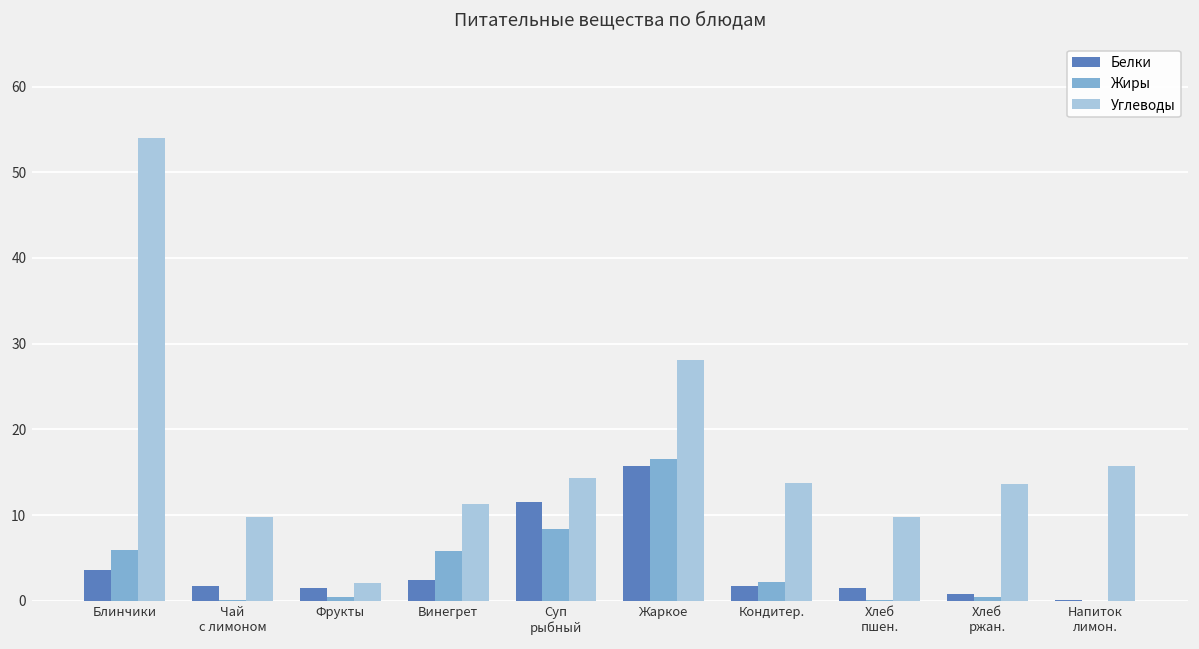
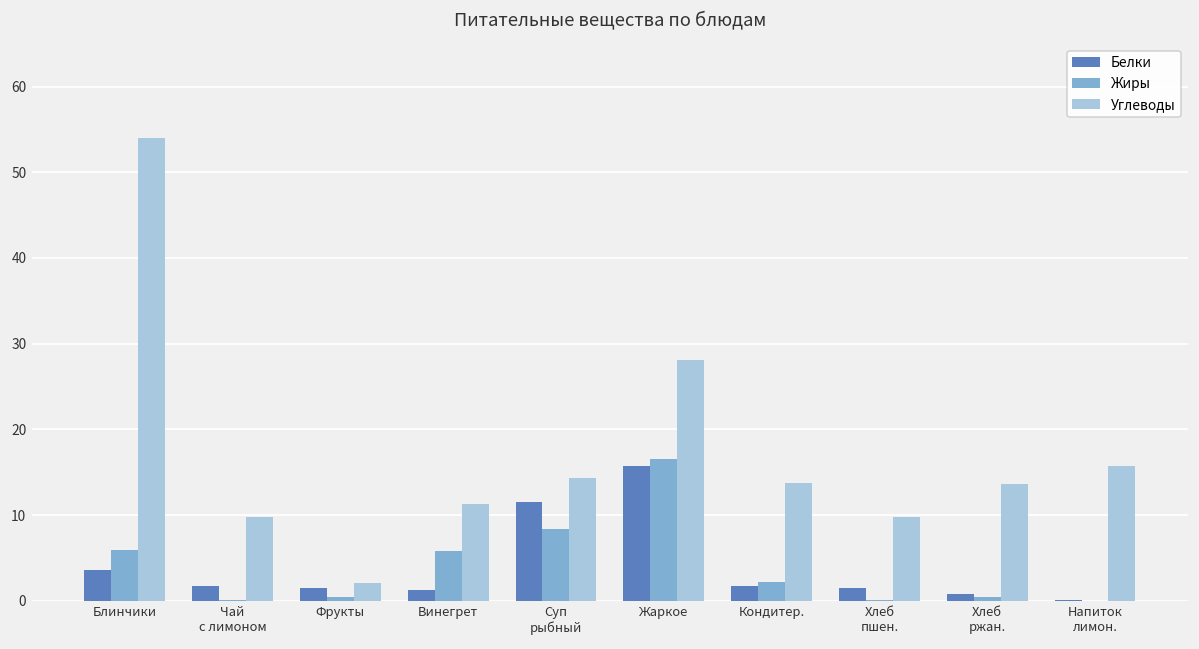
Белки, Винегрет: 3 -> 1
